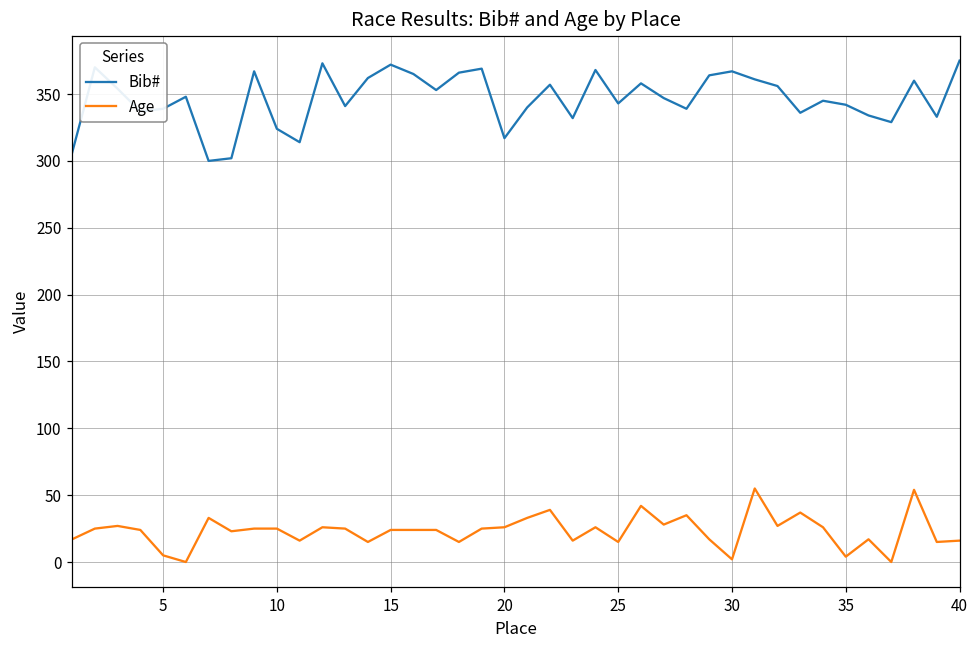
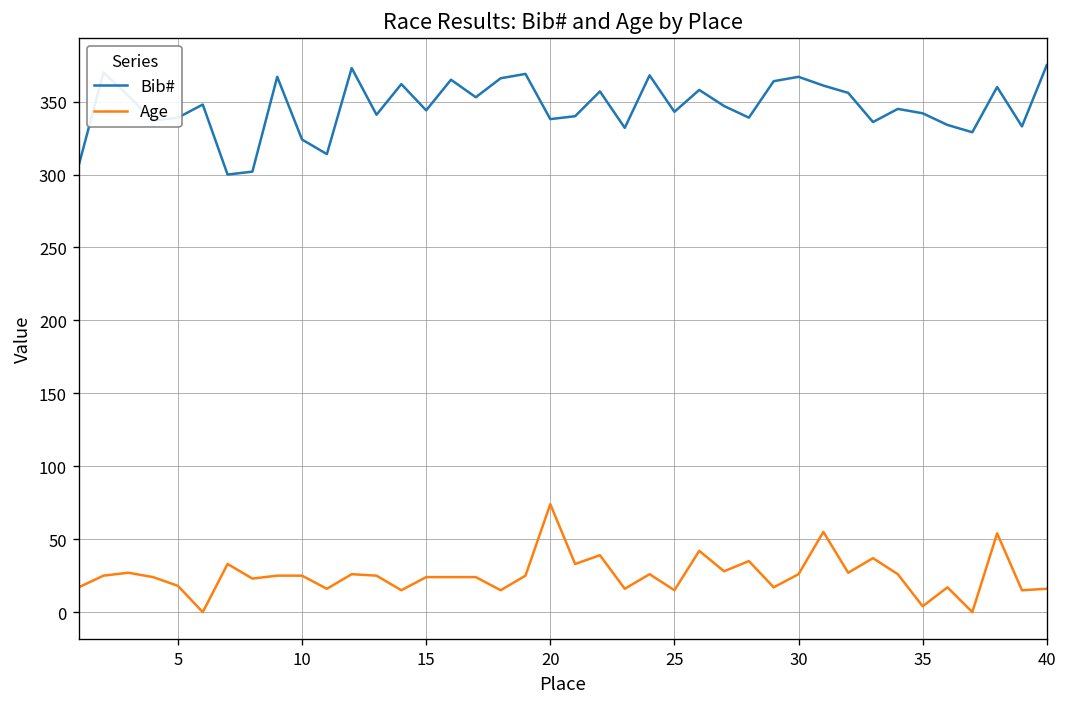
Age, 5: 5 -> 18
Bib#, 15: 372 -> 344
Bib#, 20: 317 -> 338
Age, 20: 26 -> 74
Age, 30: 2 -> 26
